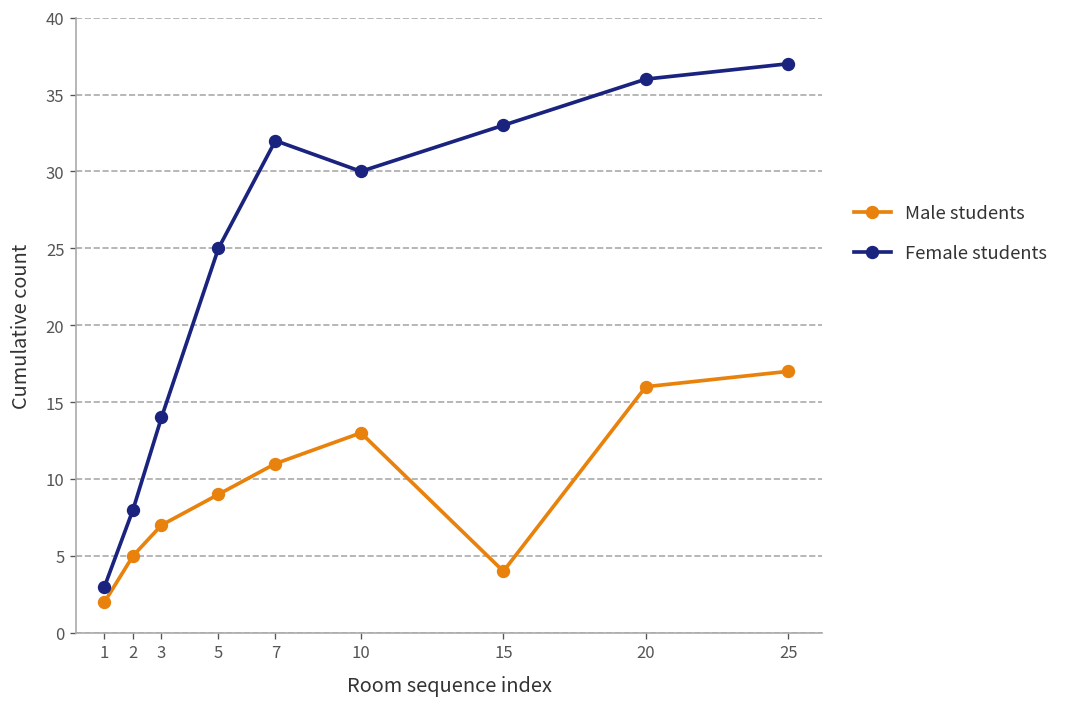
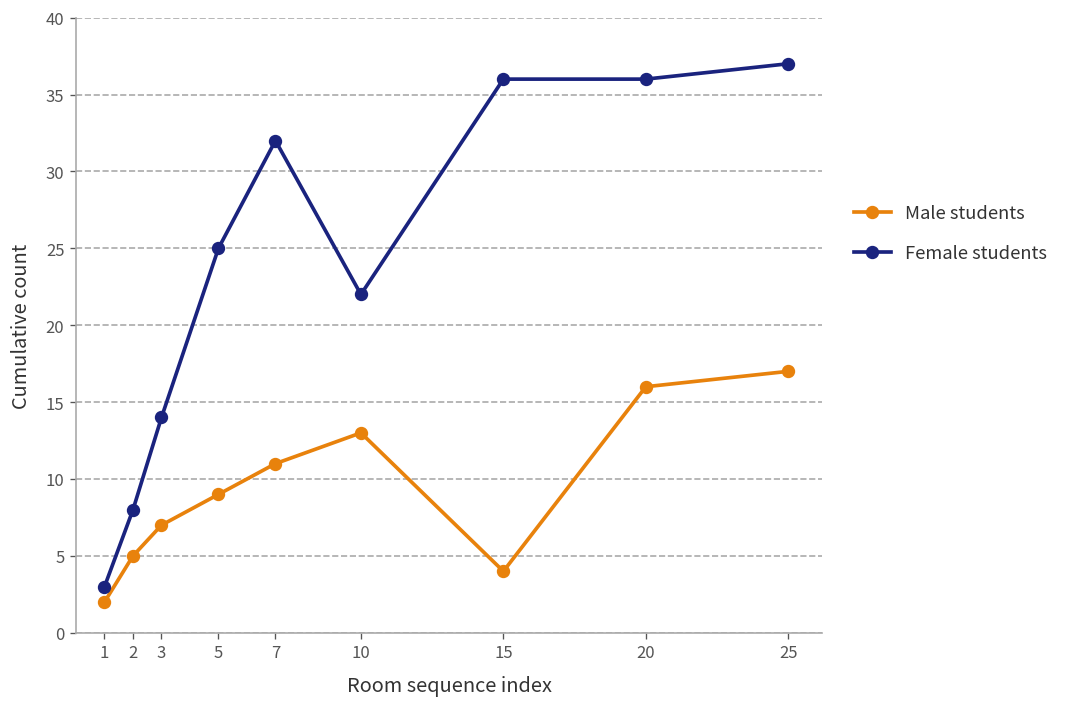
Female students, 10: 30 -> 22
Female students, 15: 33 -> 36
